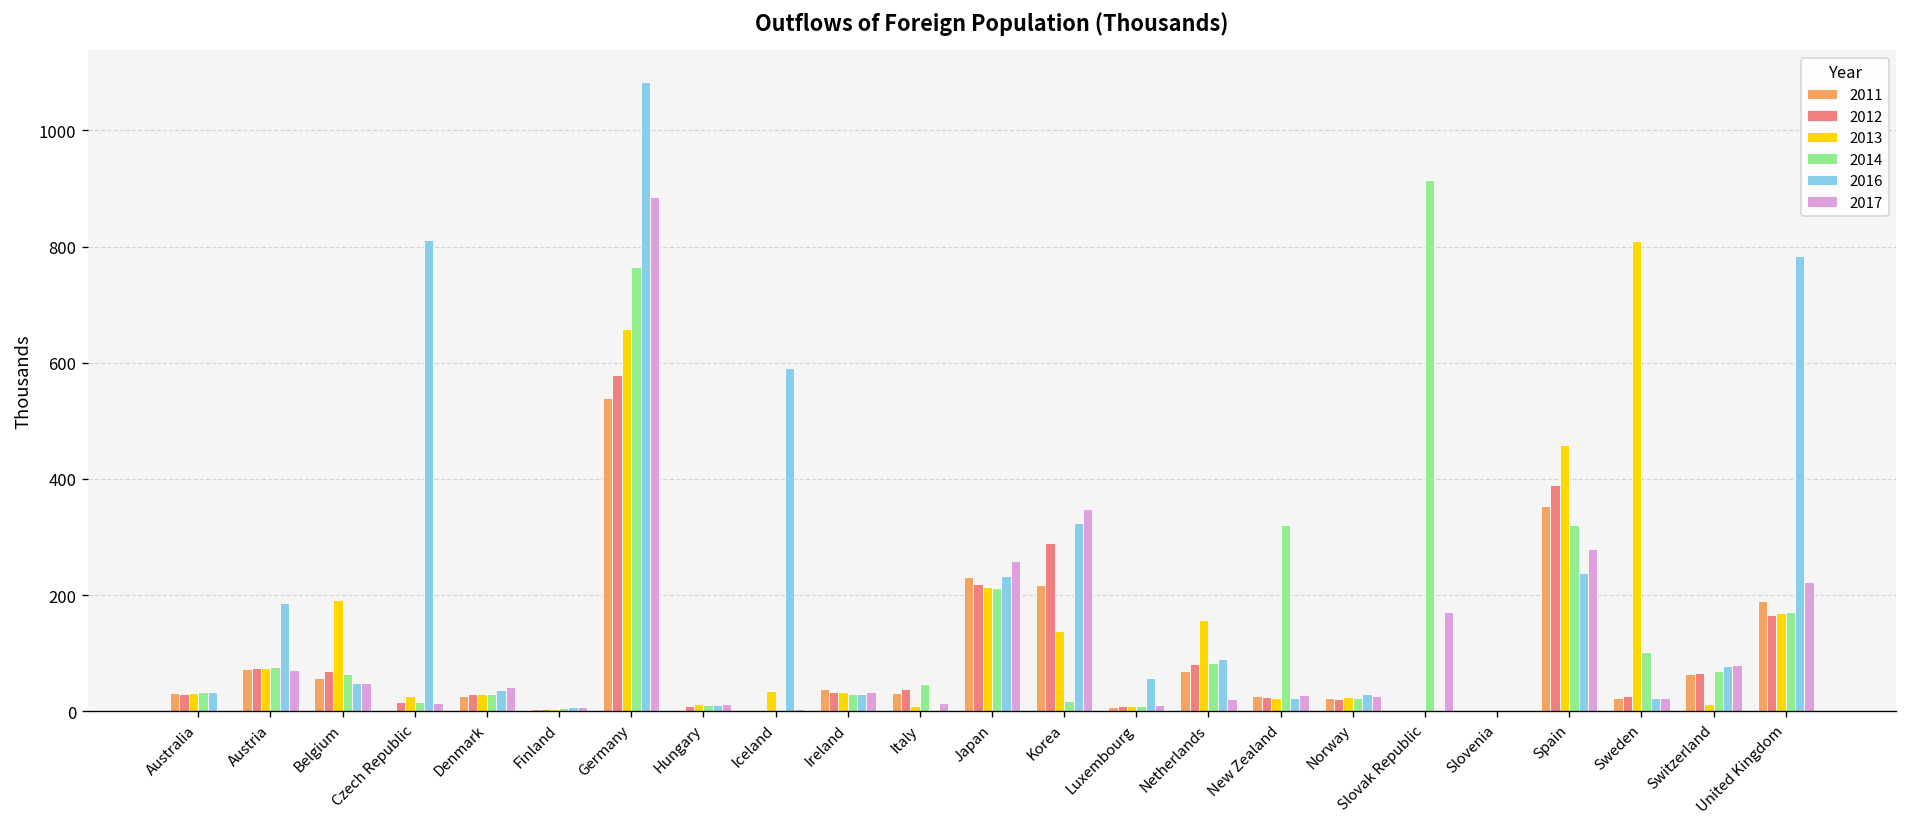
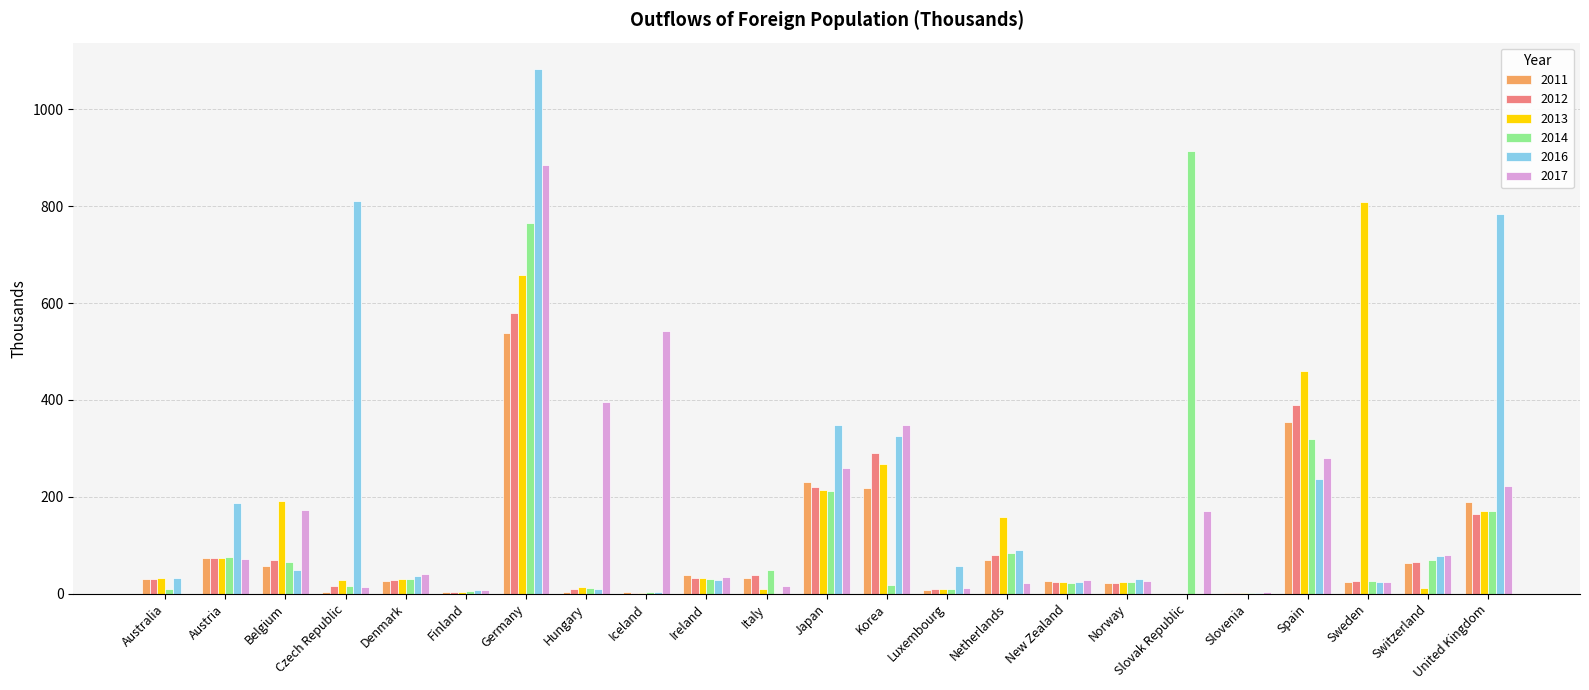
2014, Australia: 30 -> 10
2017, Belgium: 50 -> 170
2017, Hungary: 10 -> 400
2013, Iceland: 40 -> 0
2016, Iceland: 590 -> 0
2017, Iceland: 0 -> 540
2016, Japan: 230 -> 350
2013, Korea: 140 -> 270
2014, New Zealand: 320 -> 20
2014, Sweden: 100 -> 30
